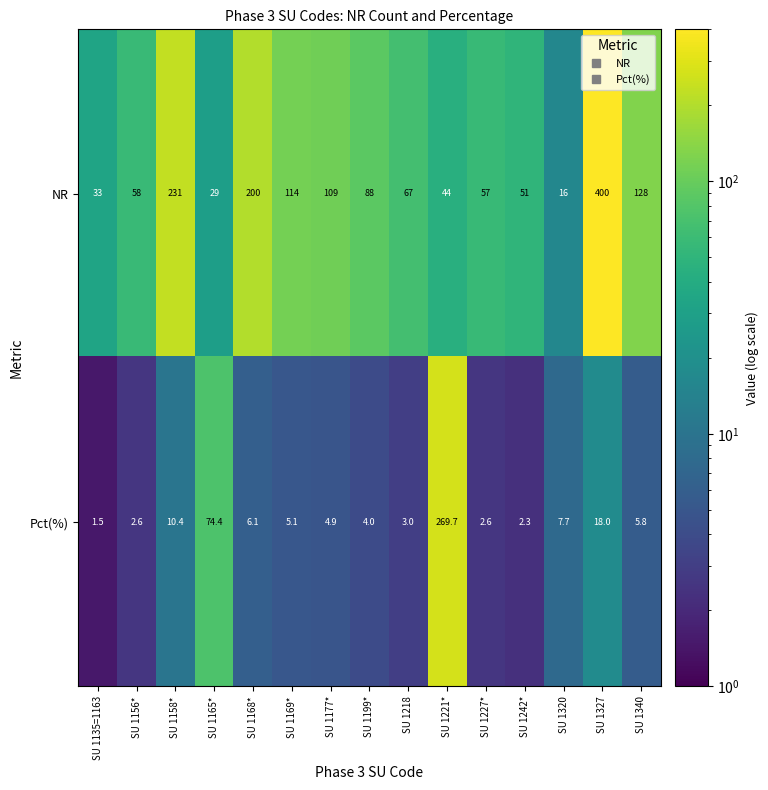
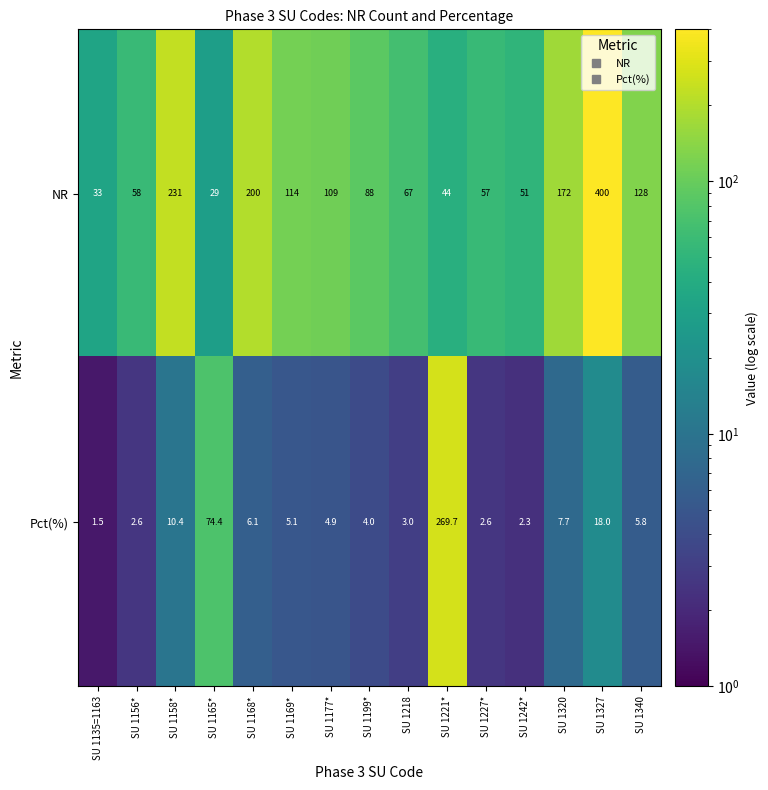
NR, SU 1320: 16 -> 172
